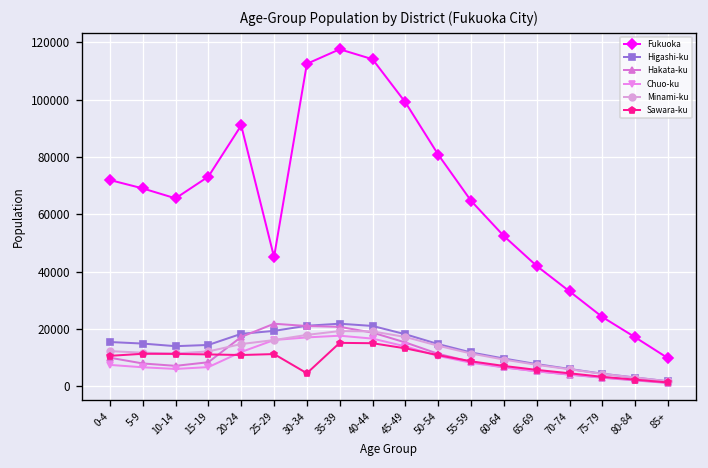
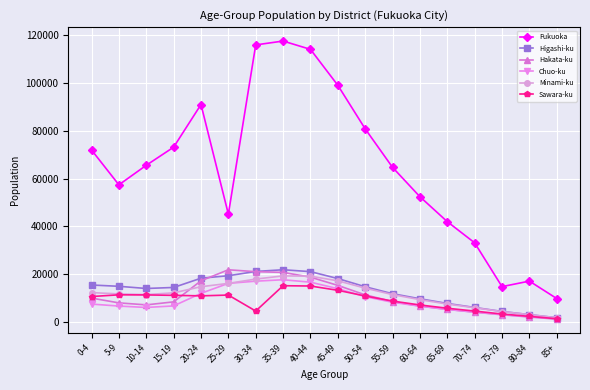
Fukuoka, 5-9: 69000 -> 57000
Fukuoka, 30-34: 112000 -> 116000
Fukuoka, 75-79: 24000 -> 15000
